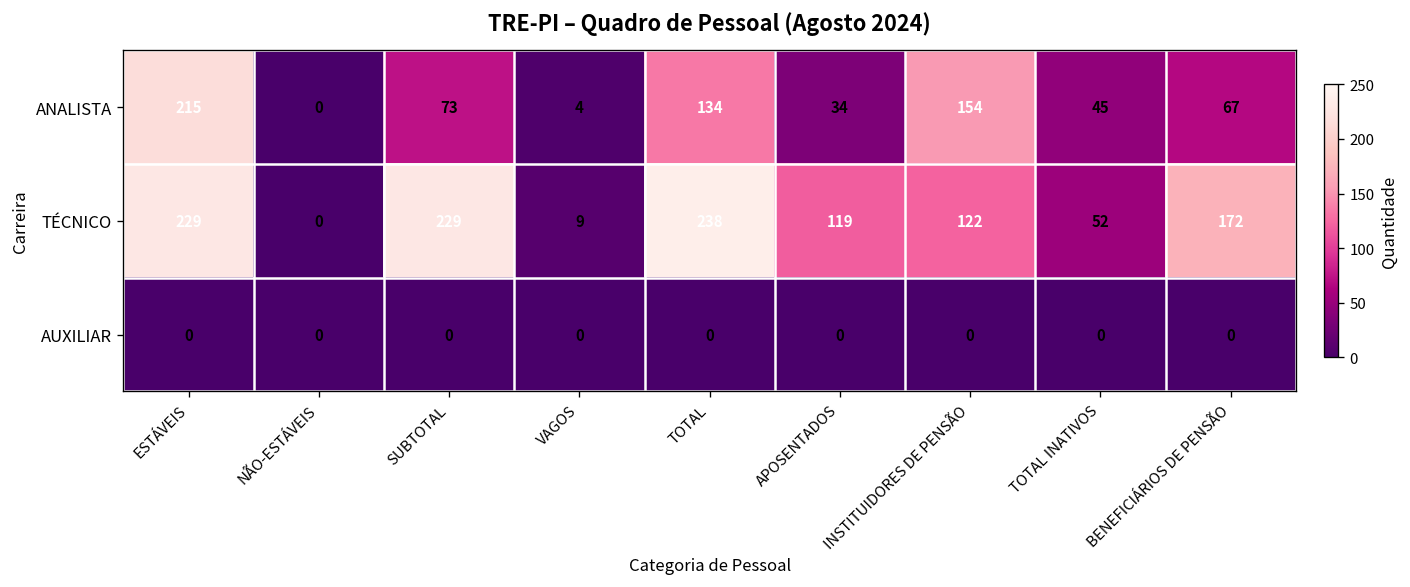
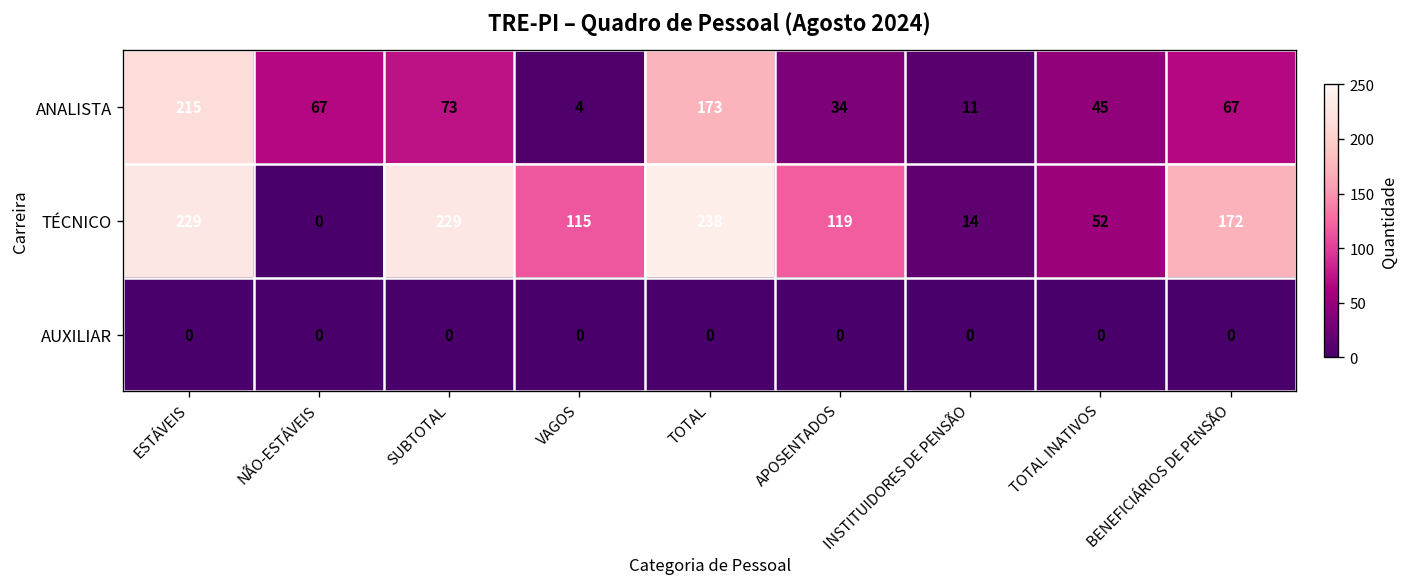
ANALISTA, NÃO-ESTÁVEIS: 0 -> 67
ANALISTA, TOTAL: 134 -> 173
ANALISTA, INSTITUIDORES DE PENSÃO: 154 -> 11
TÉCNICO, VAGOS: 9 -> 115
TÉCNICO, INSTITUIDORES DE PENSÃO: 122 -> 14
